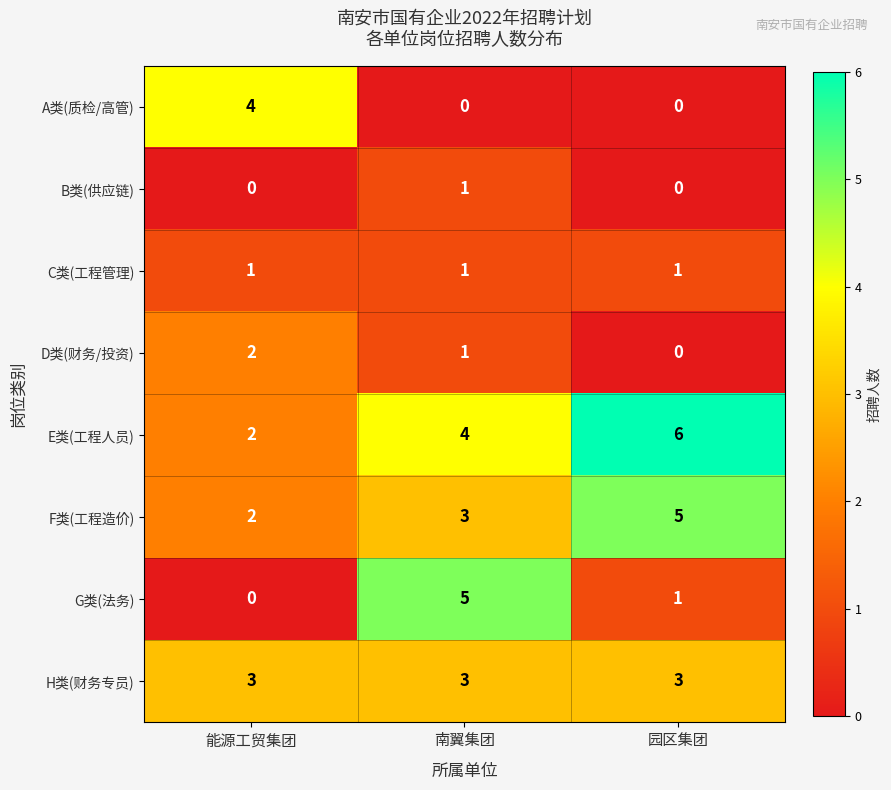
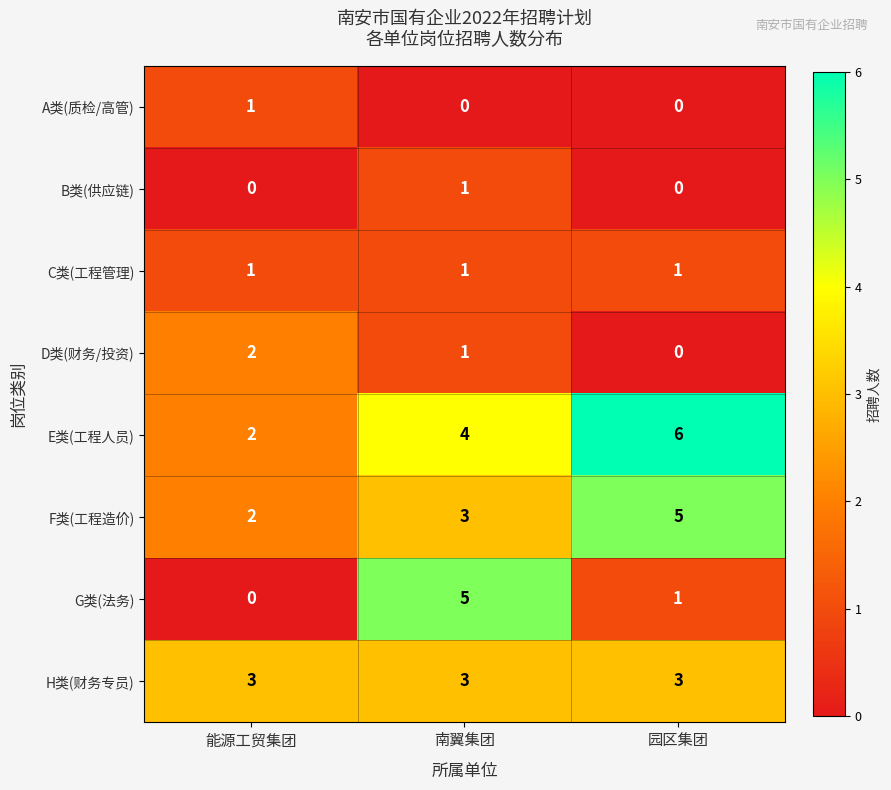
A类(质检/高管), 能源工贸集团: 4 -> 1
